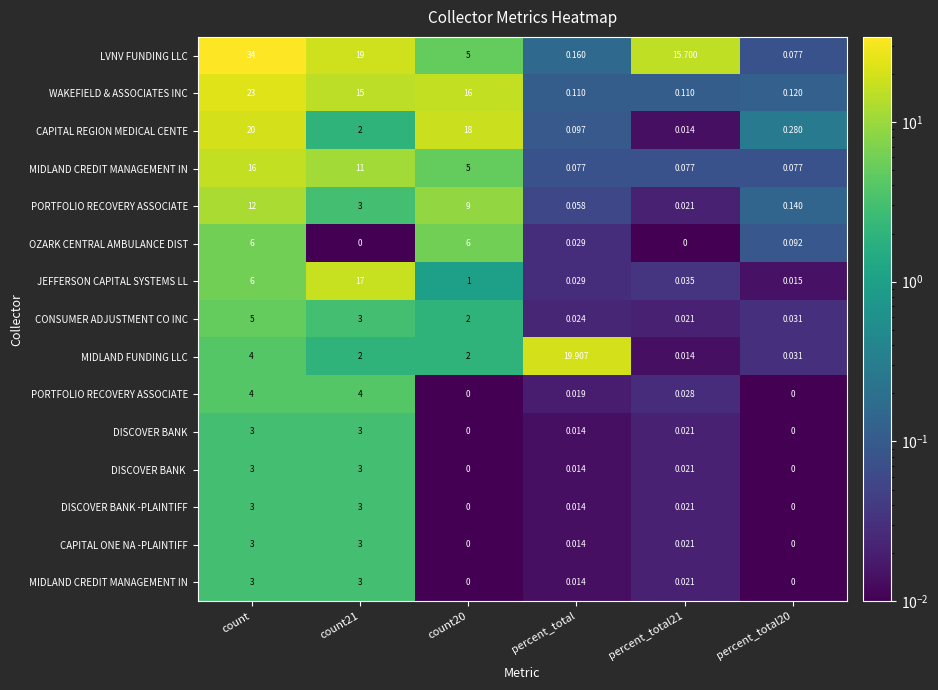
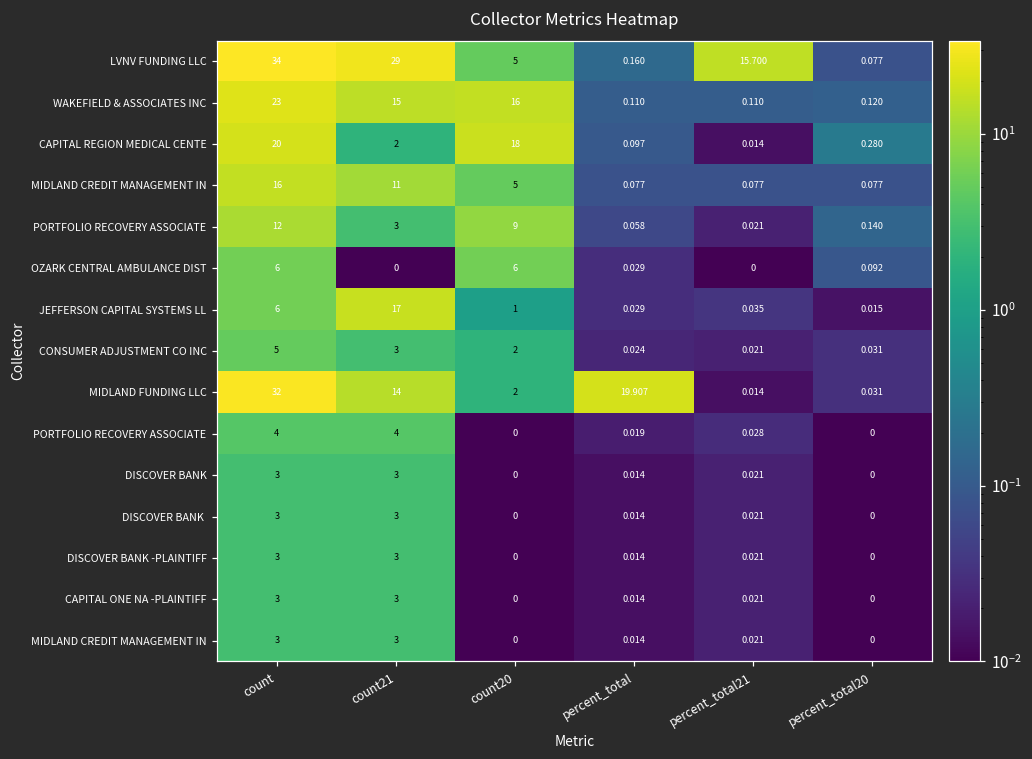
LVNV FUNDING LLC, count21: 19 -> 29
MIDLAND FUNDING LLC, count: 4 -> 32
MIDLAND FUNDING LLC, count21: 2 -> 14
